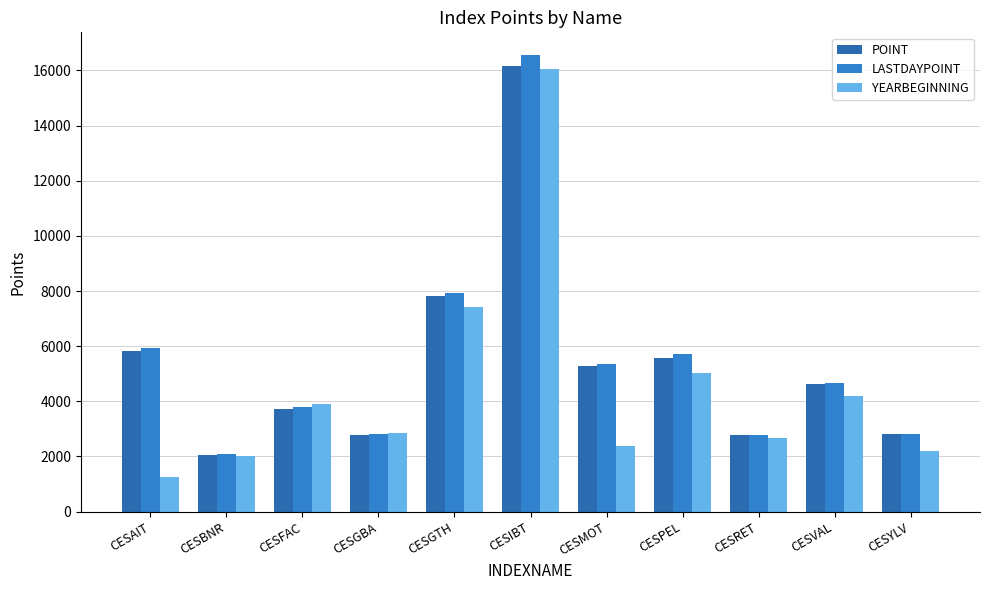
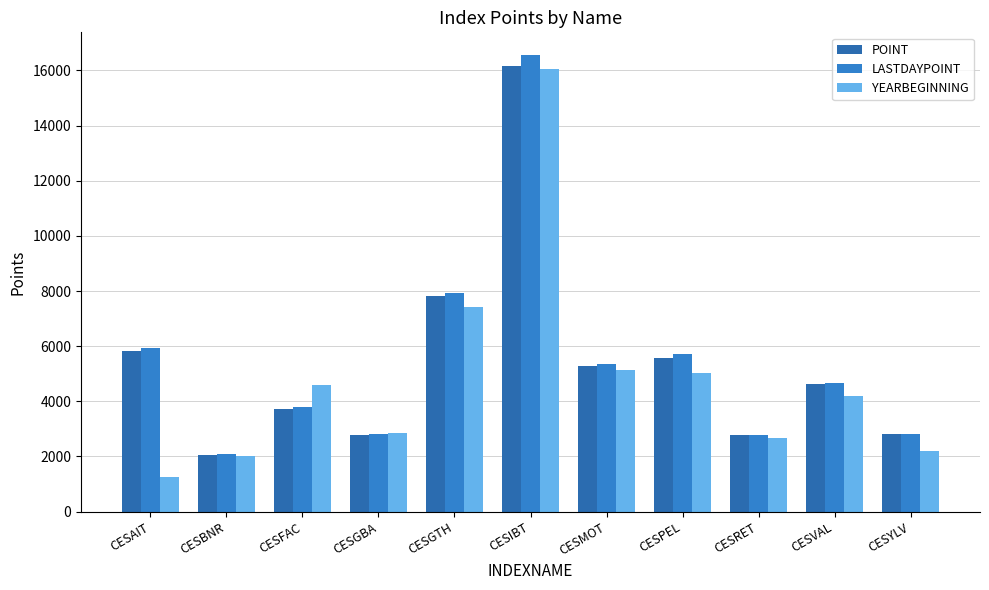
YEARBEGINNING, CESFAC: 3900 -> 4600
YEARBEGINNING, CESMOT: 2400 -> 5100
